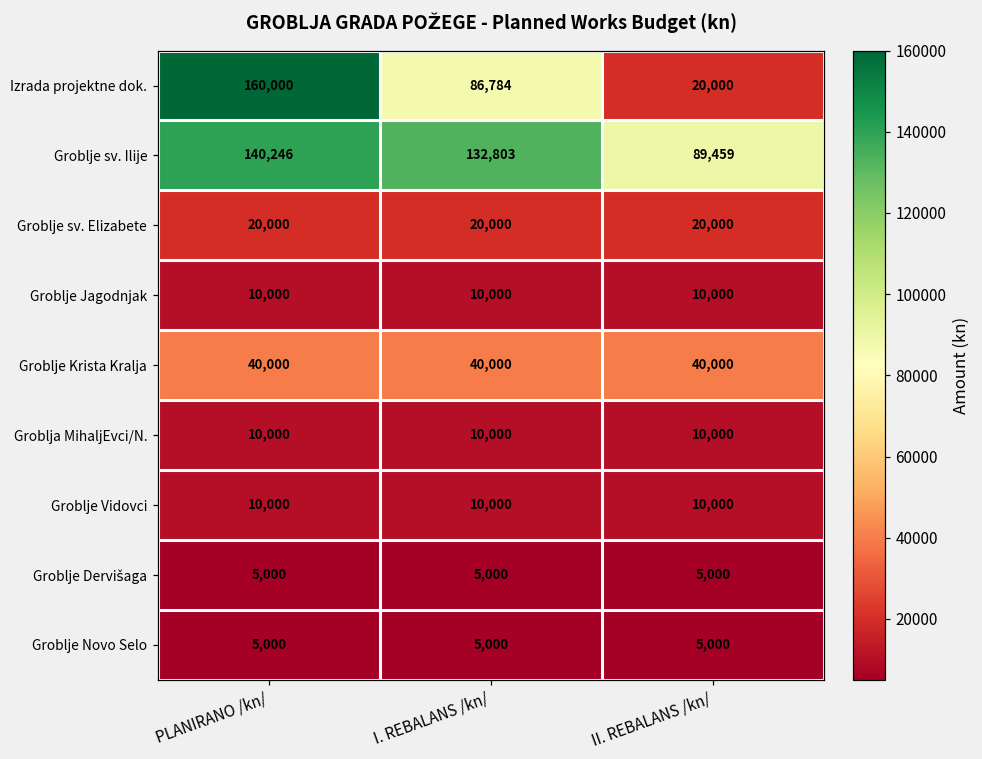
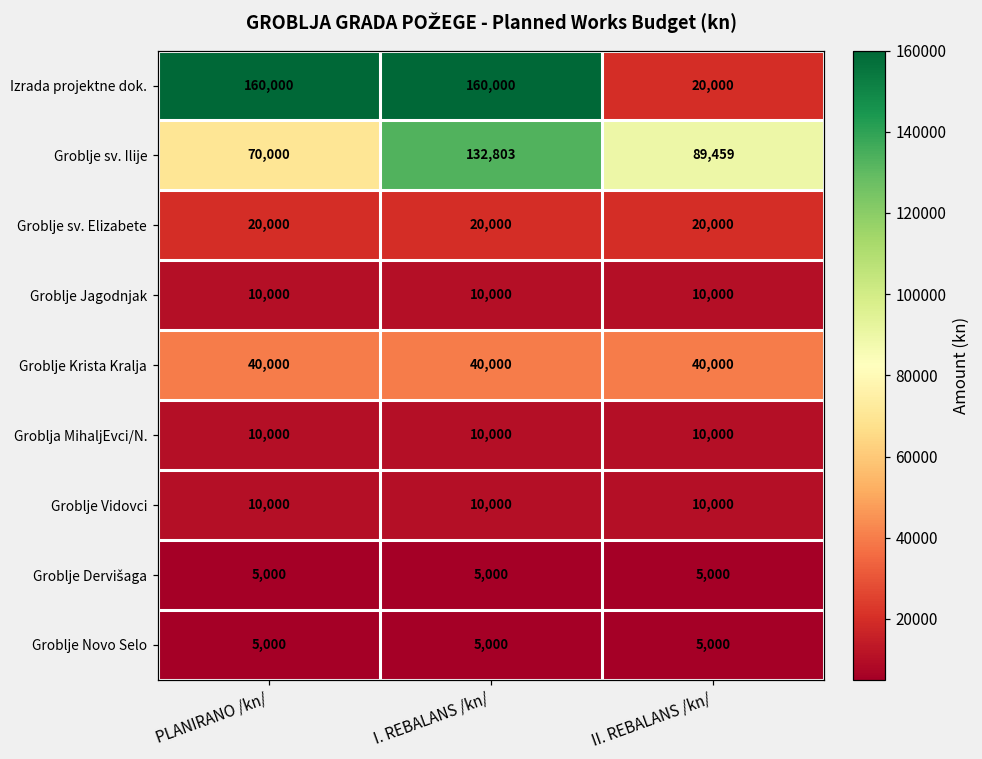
Izrada projektne dok., I. REBALANS /kn/: 86,784 -> 160,000
Groblje sv. Ilije, PLANIRANO /kn/: 140,246 -> 70,000
